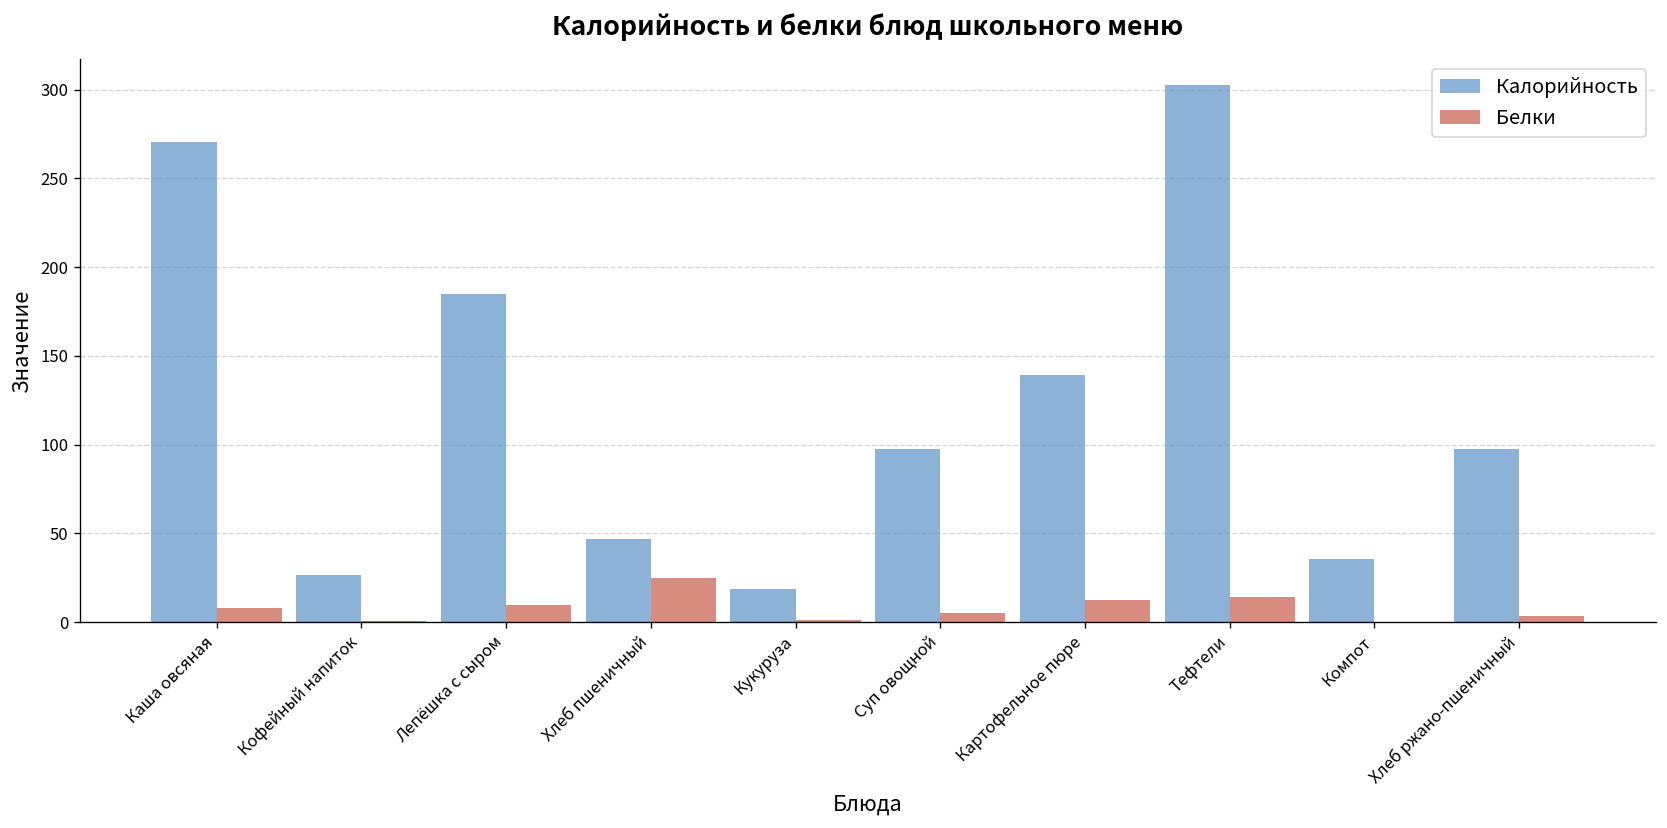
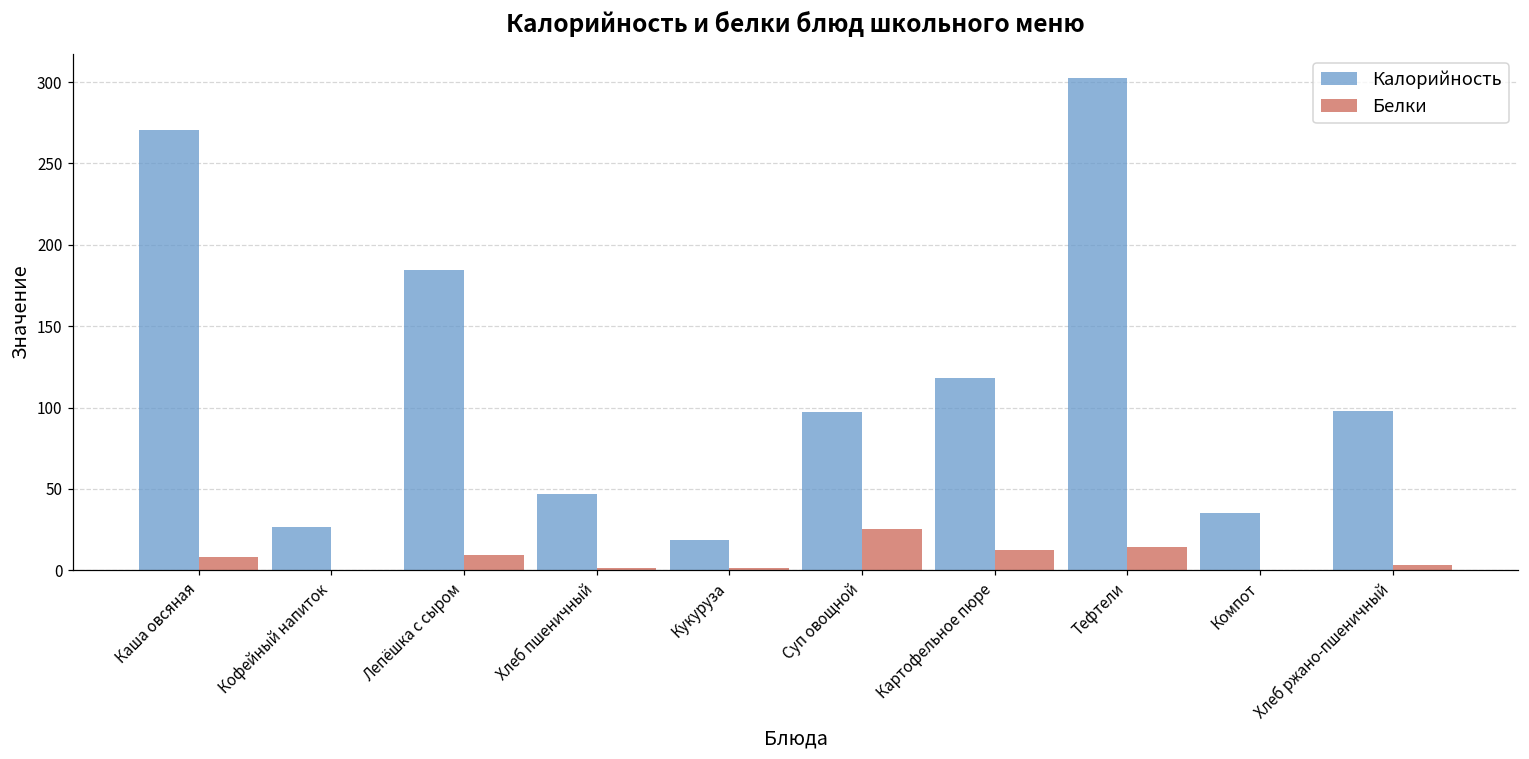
Белки, Хлеб пшеничный: 25 -> 2
Белки, Суп овощной: 5 -> 26
Калорийность, Картофельное пюре: 139 -> 118
